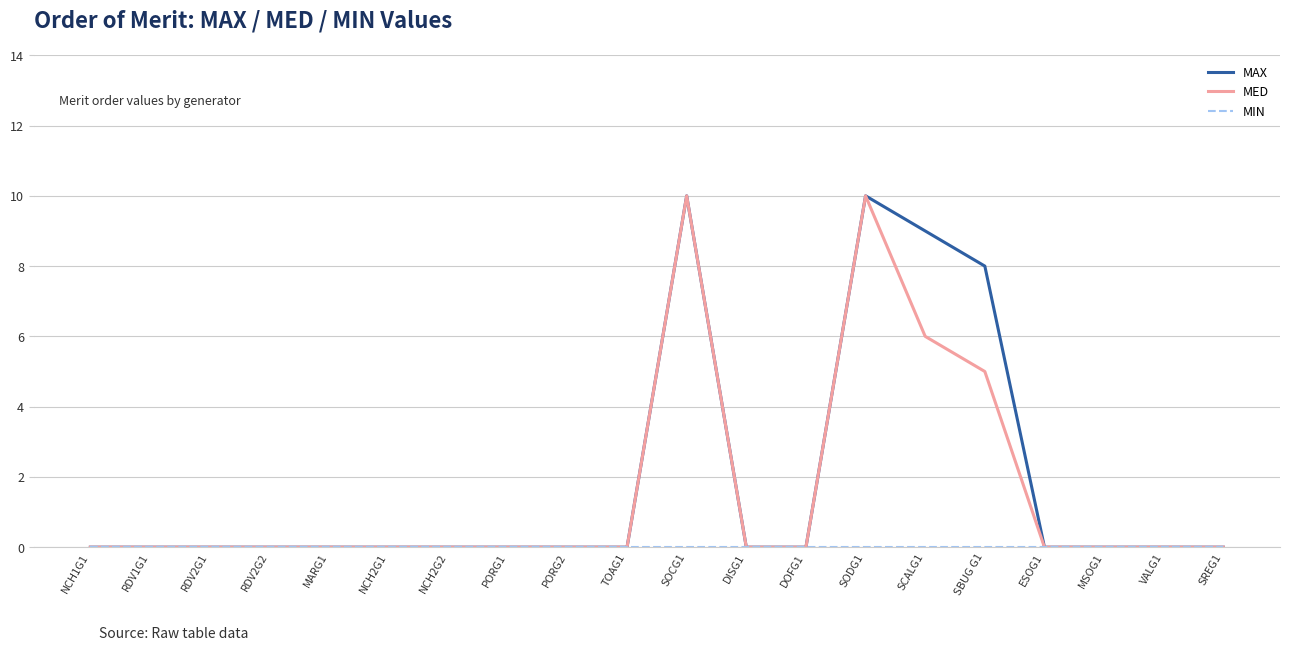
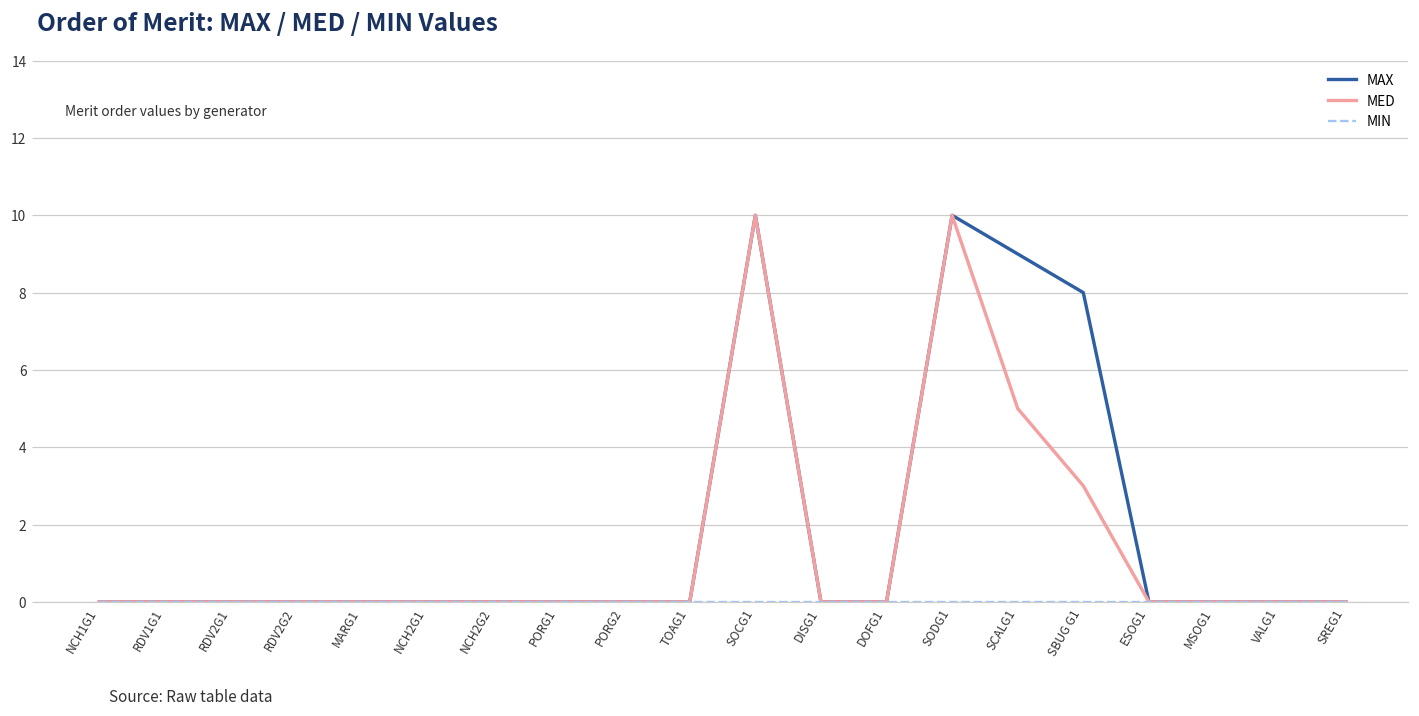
MED, SCALG1: 6 -> 5
MED, SBUG G1: 5 -> 3
